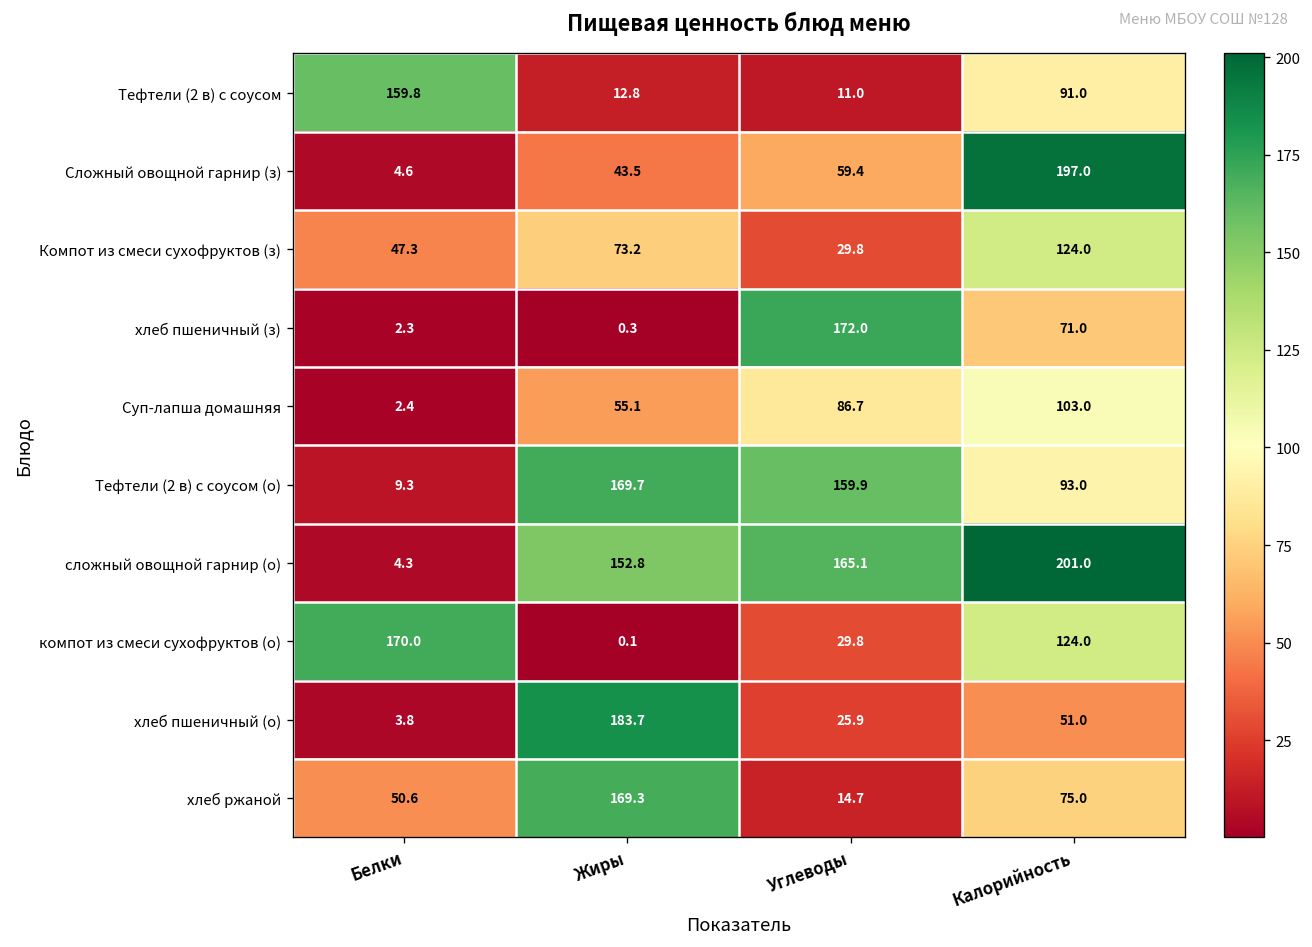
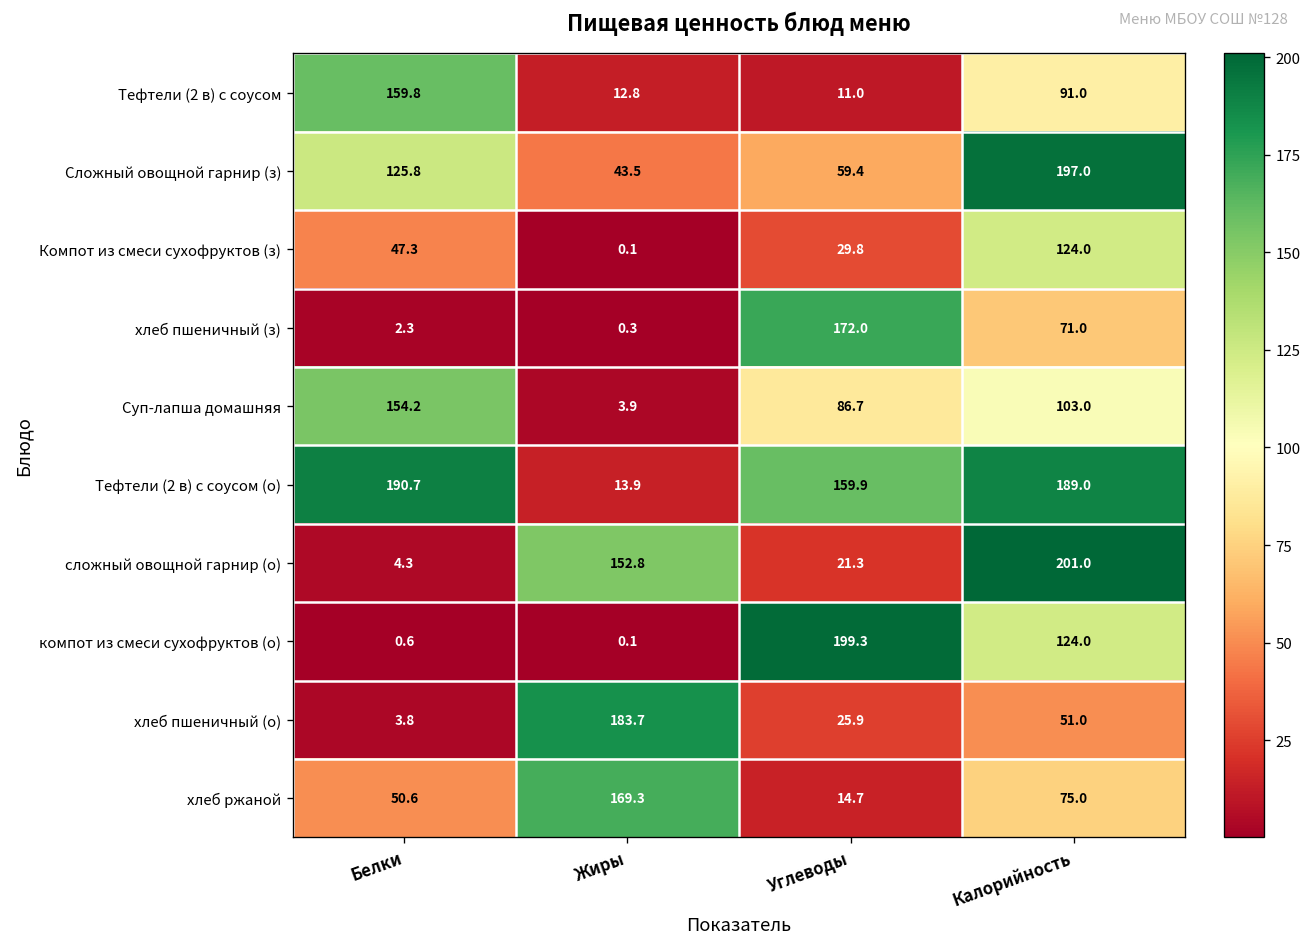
Сложный овощной гарнир (з), Белки: 4.6 -> 125.8
Компот из смеси сухофруктов (з), Жиры: 73.2 -> 0.1
Суп-лапша домашняя, Белки: 2.4 -> 154.2
Суп-лапша домашняя, Жиры: 55.1 -> 3.9
Тефтели (2 в) с соусом (о), Белки: 9.3 -> 190.7
Тефтели (2 в) с соусом (о), Жиры: 169.7 -> 13.9
Тефтели (2 в) с соусом (о), Калорийность: 93.0 -> 189.0
сложный овощной гарнир (о), Углеводы: 165.1 -> 21.3
компот из смеси сухофруктов (о), Белки: 170.0 -> 0.6
компот из смеси сухофруктов (о), Углеводы: 29.8 -> 199.3
